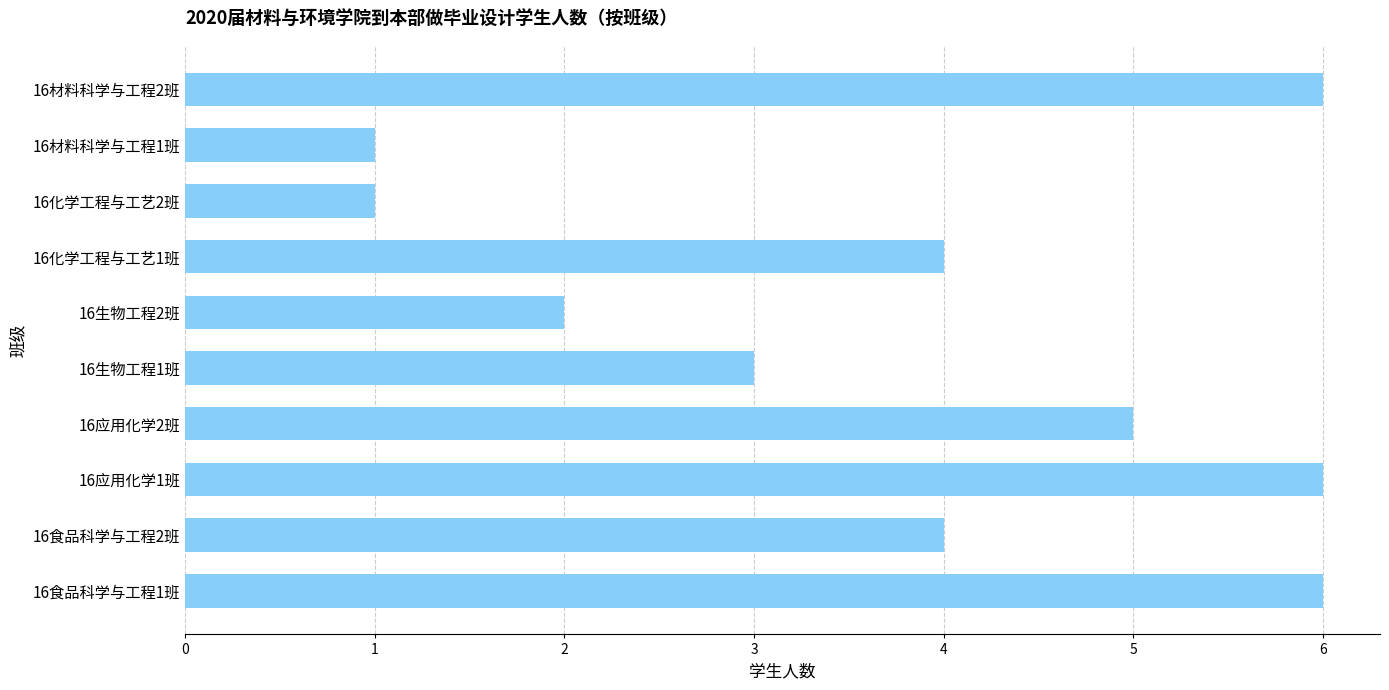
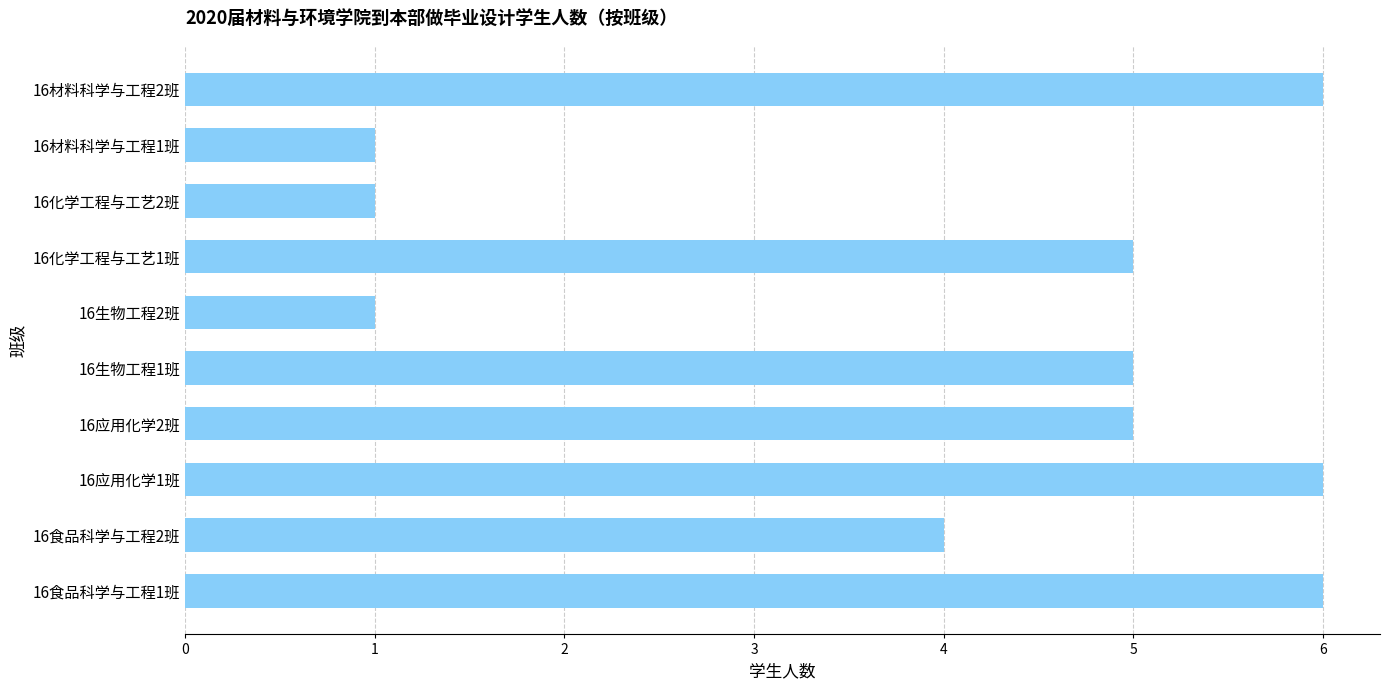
16化学工程与工艺1班: 4 -> 5
16生物工程2班: 2 -> 1
16生物工程1班: 3 -> 5
